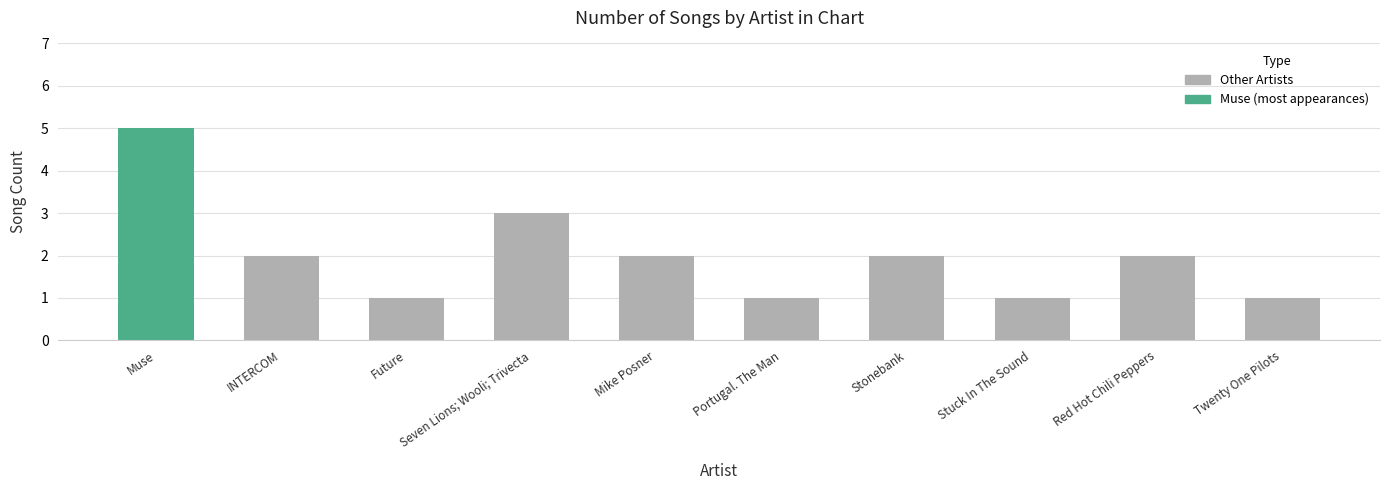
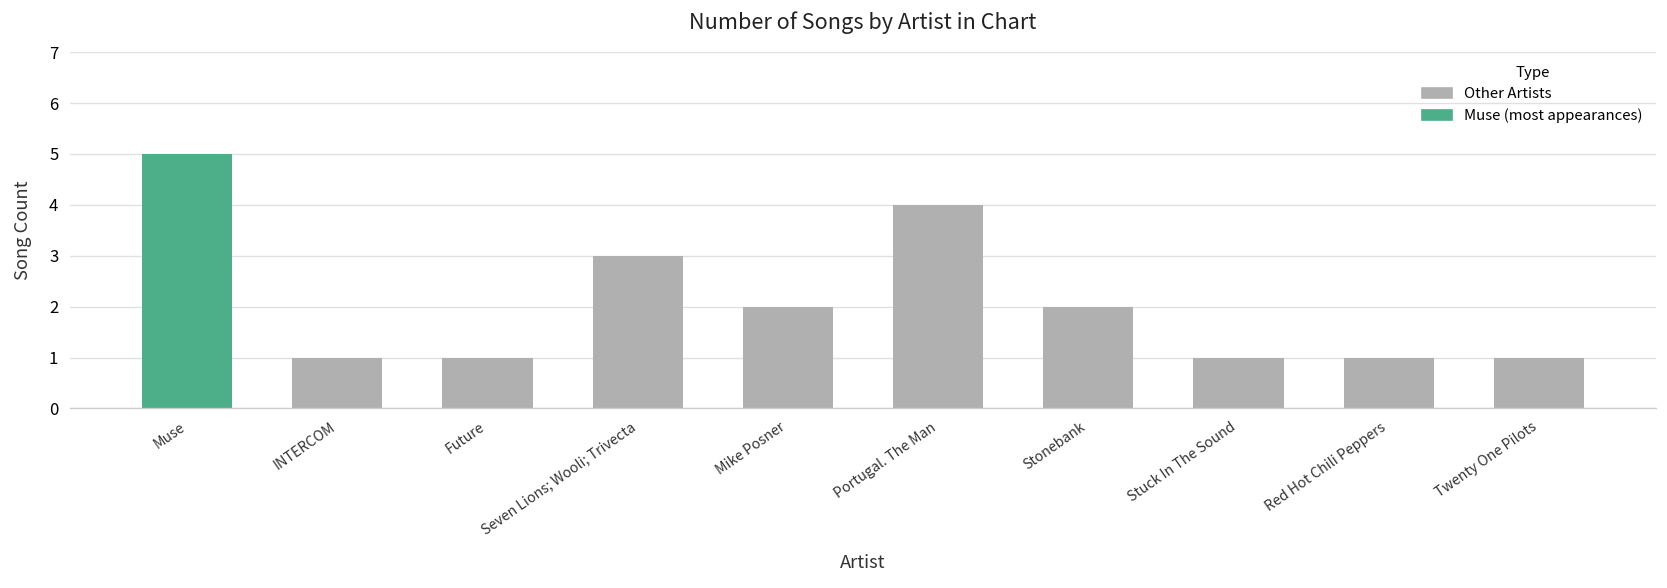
INTERCOM: 2 -> 1
Portugal. The Man: 1 -> 4
Red Hot Chili Peppers: 2 -> 1
